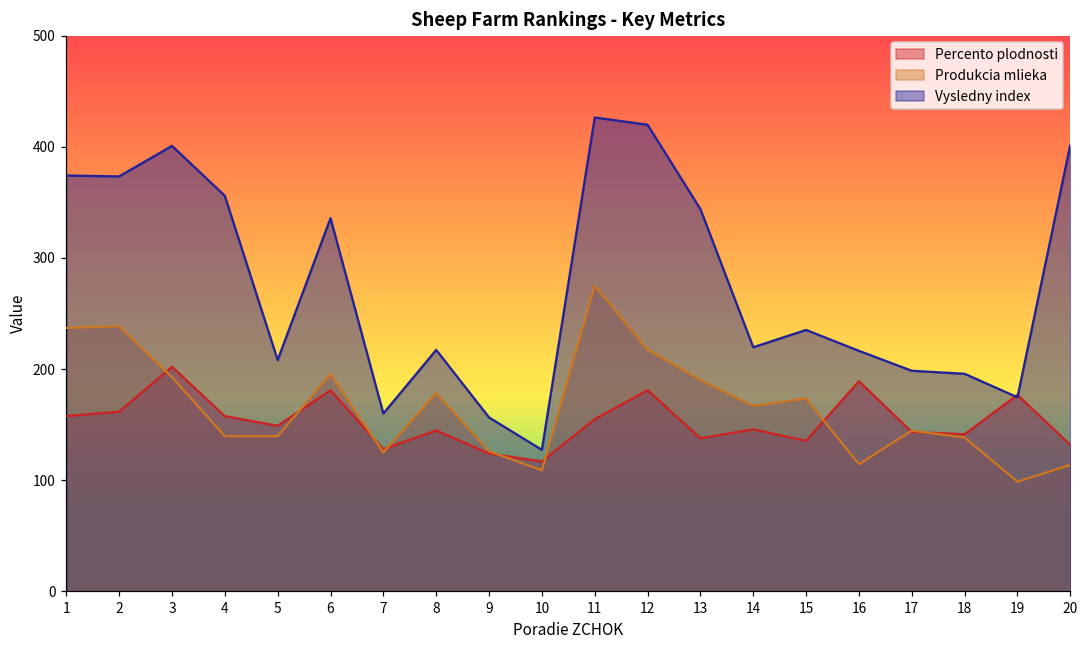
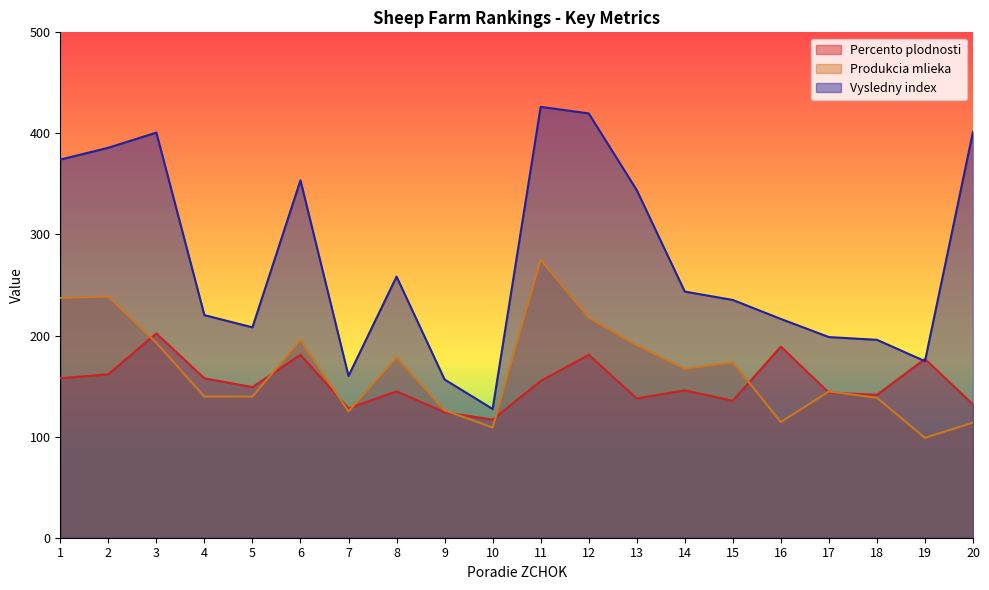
Vysledny index, 2: 373 -> 386
Vysledny index, 4: 356 -> 220
Vysledny index, 6: 336 -> 354
Vysledny index, 8: 217 -> 258
Vysledny index, 14: 220 -> 244
